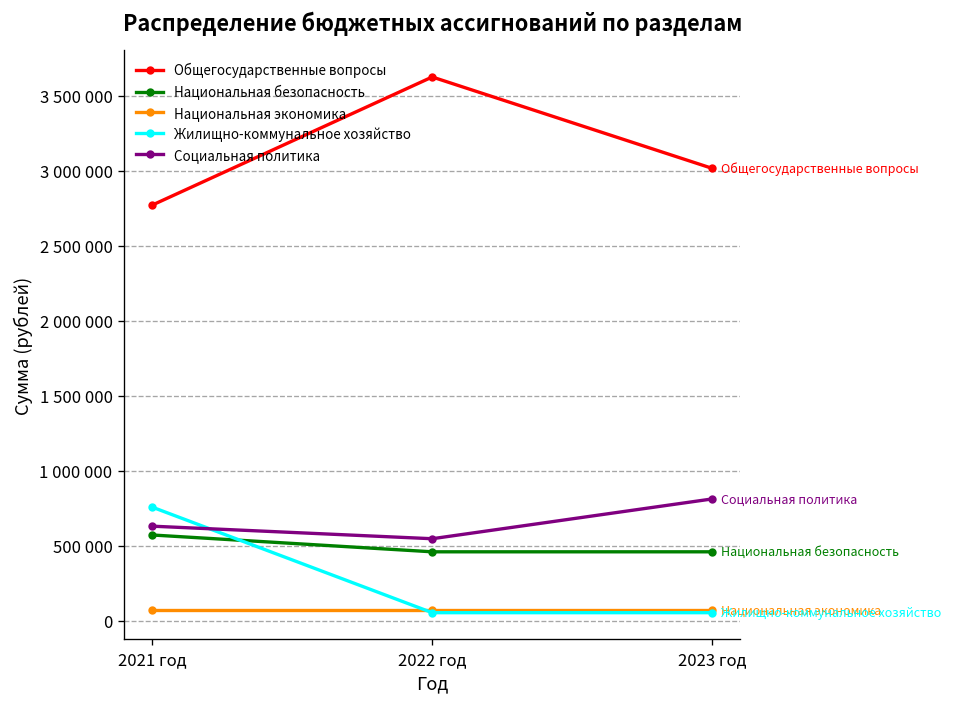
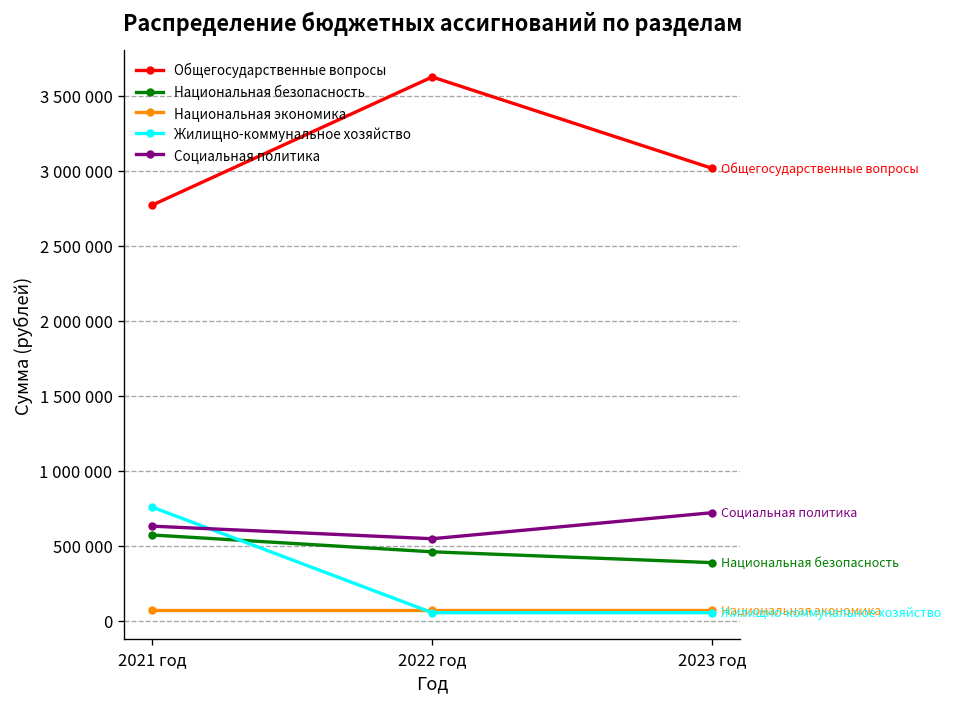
Национальная безопасность, 2023 год: 460000 -> 390000
Социальная политика, 2023 год: 810000 -> 720000
